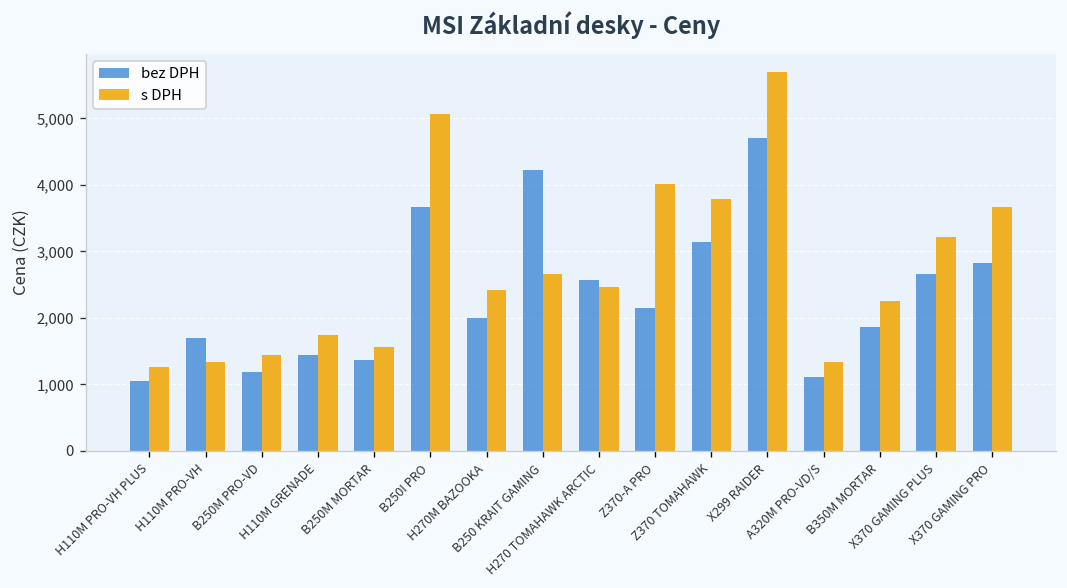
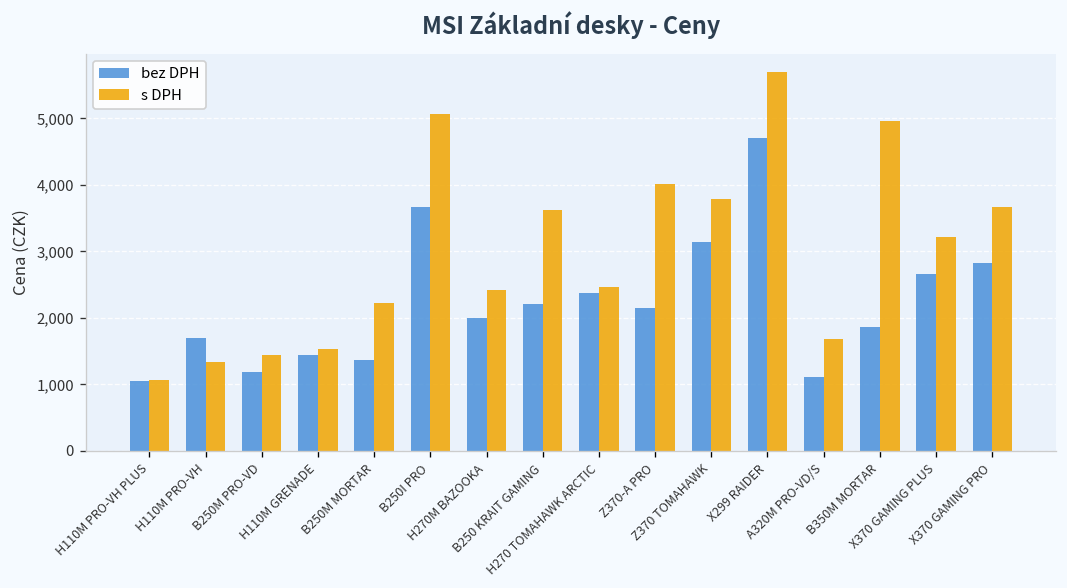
s DPH, H110M PRO-VH PLUS: 1,300 -> 1,100
s DPH, H110M GRENADE: 1,700 -> 1,500
s DPH, B250M MORTAR: 1,600 -> 2,200
bez DPH, B250 KRAIT GAMING: 4,200 -> 2,200
s DPH, B250 KRAIT GAMING: 2,700 -> 3,600
bez DPH, H270 TOMAHAWK ARCTIC: 2,600 -> 2,400
s DPH, A320M PRO-VD/S: 1,300 -> 1,700
s DPH, B350M MORTAR: 2,300 -> 5,000
